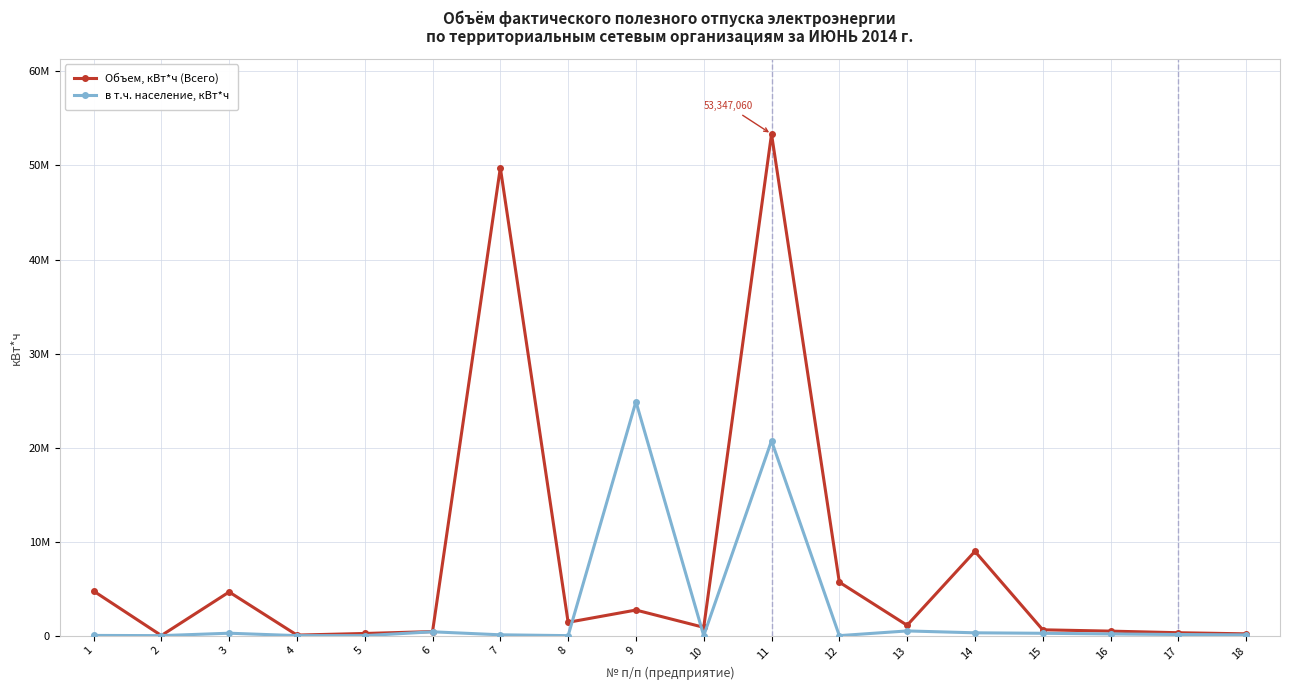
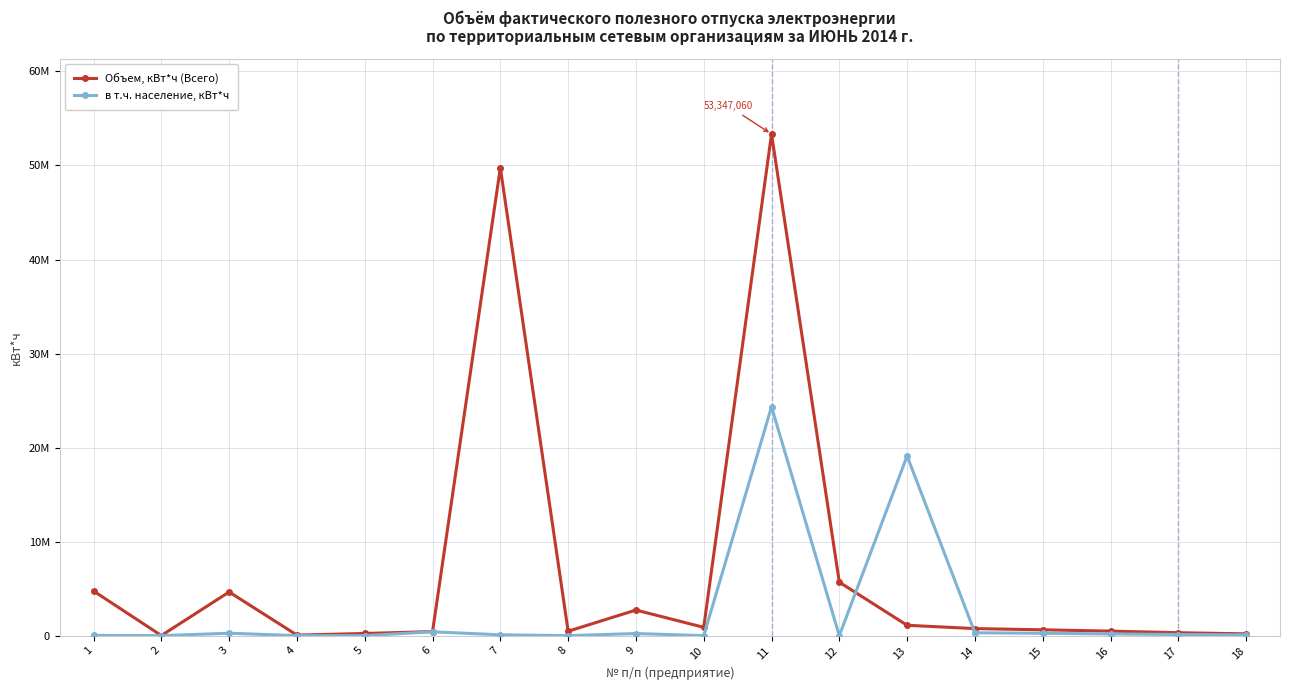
Объем, кВт*ч (Всего), 8: 1000000 -> 0
в т.ч. население, кВт*ч, 9: 25000000 -> 0
в т.ч. население, кВт*ч, 11: 21000000 -> 24000000
в т.ч. население, кВт*ч, 13: 1000000 -> 19000000
Объем, кВт*ч (Всего), 14: 9000000 -> 1000000
